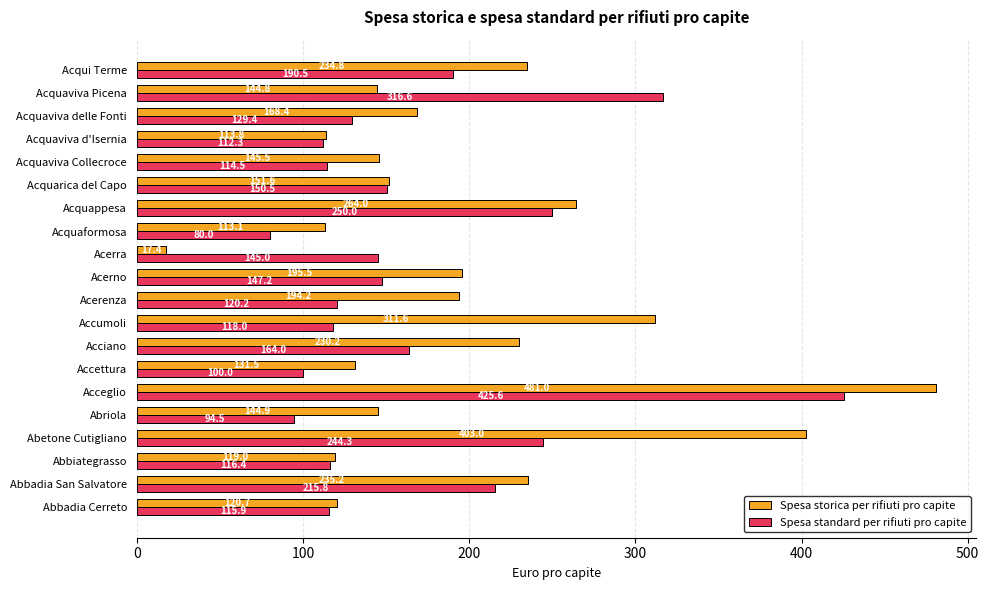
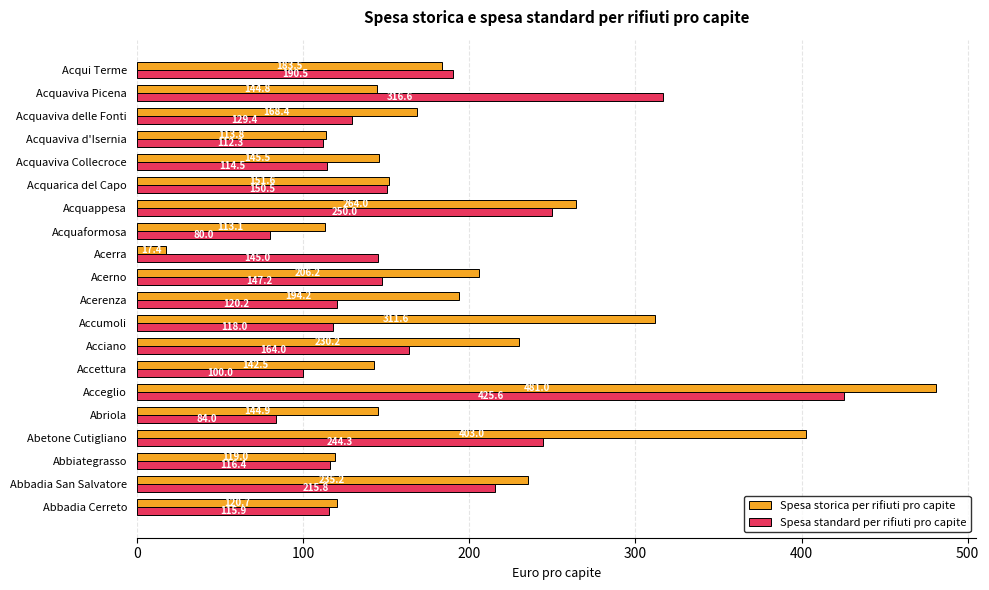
Spesa storica per rifiuti pro capite, Acqui Terme: 234.8 -> 183.5
Spesa storica per rifiuti pro capite, Acerno: 195.5 -> 206.2
Spesa storica per rifiuti pro capite, Accettura: 131.5 -> 142.5
Spesa standard per rifiuti pro capite, Abriola: 94.5 -> 84.0
